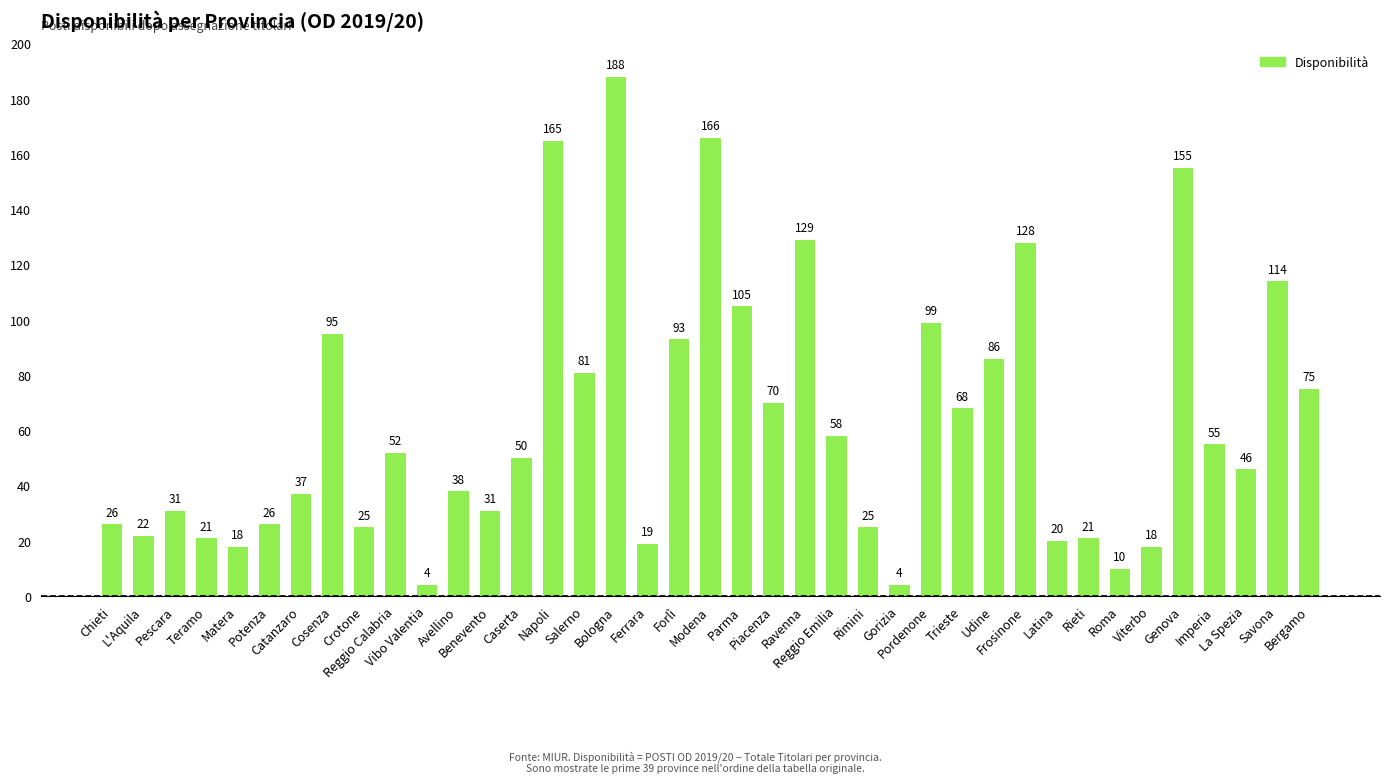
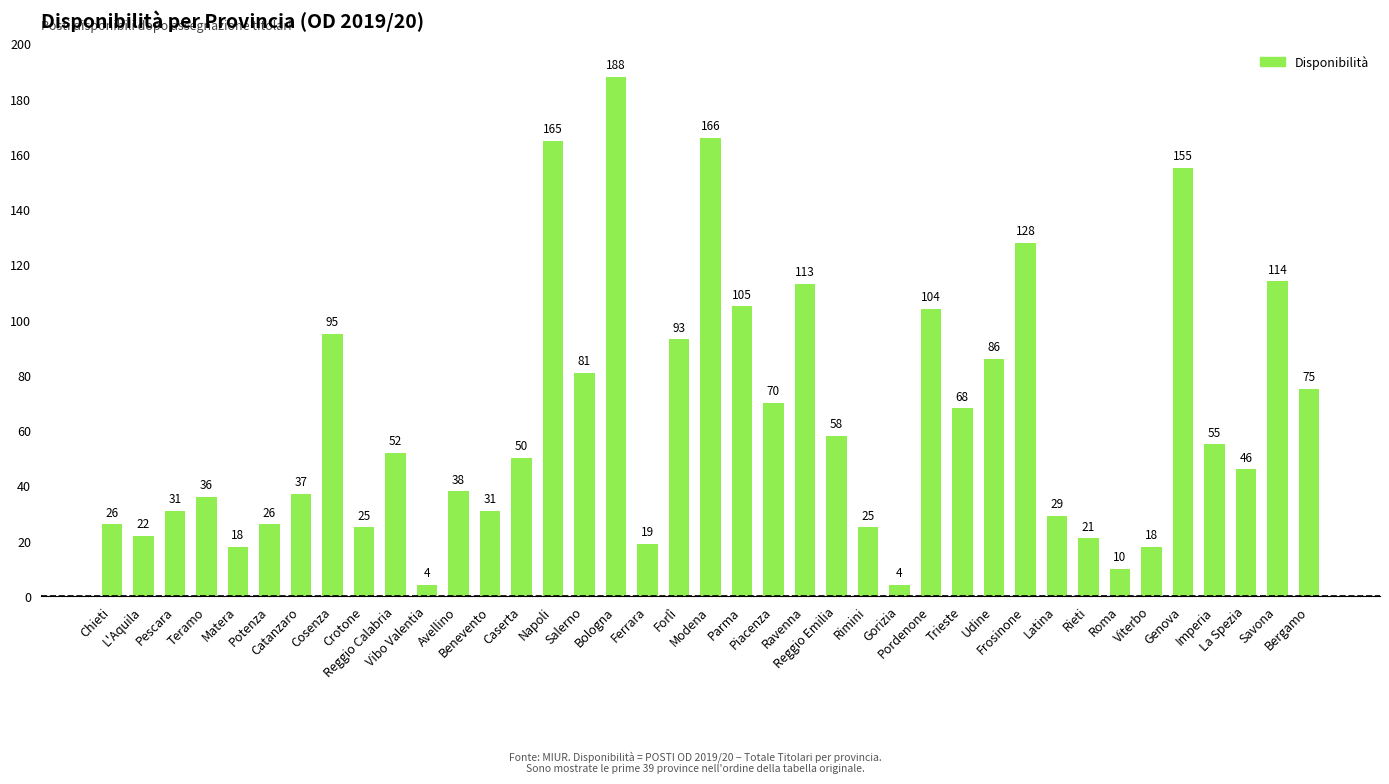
Teramo: 21 -> 36
Ravenna: 129 -> 113
Pordenone: 99 -> 104
Latina: 20 -> 29
